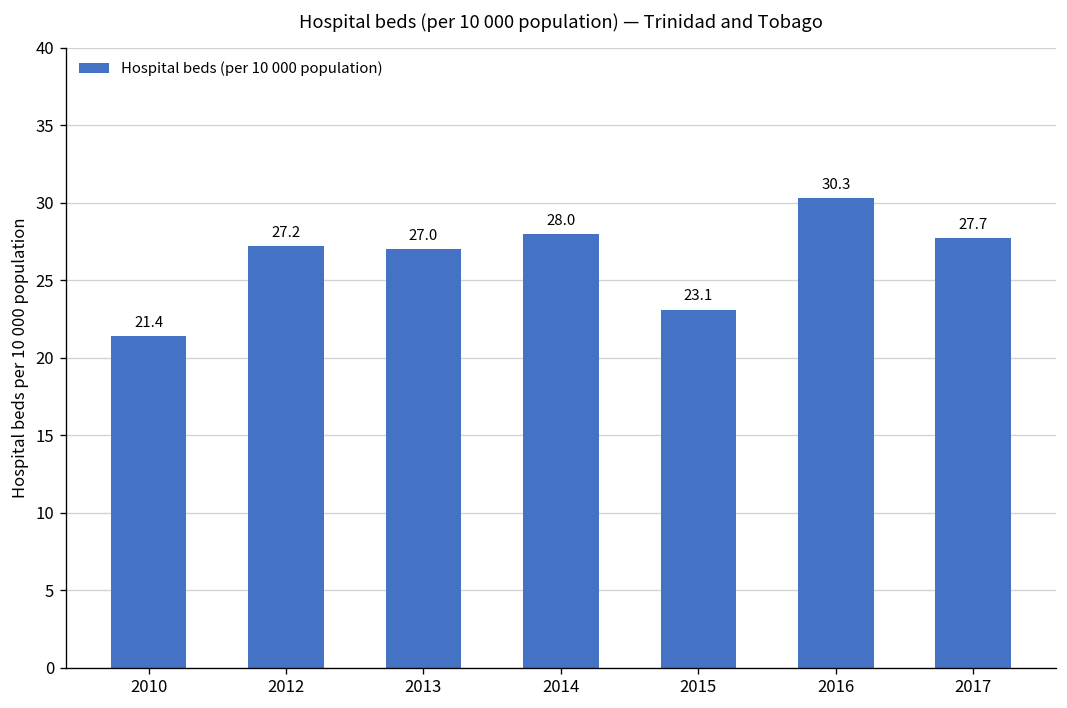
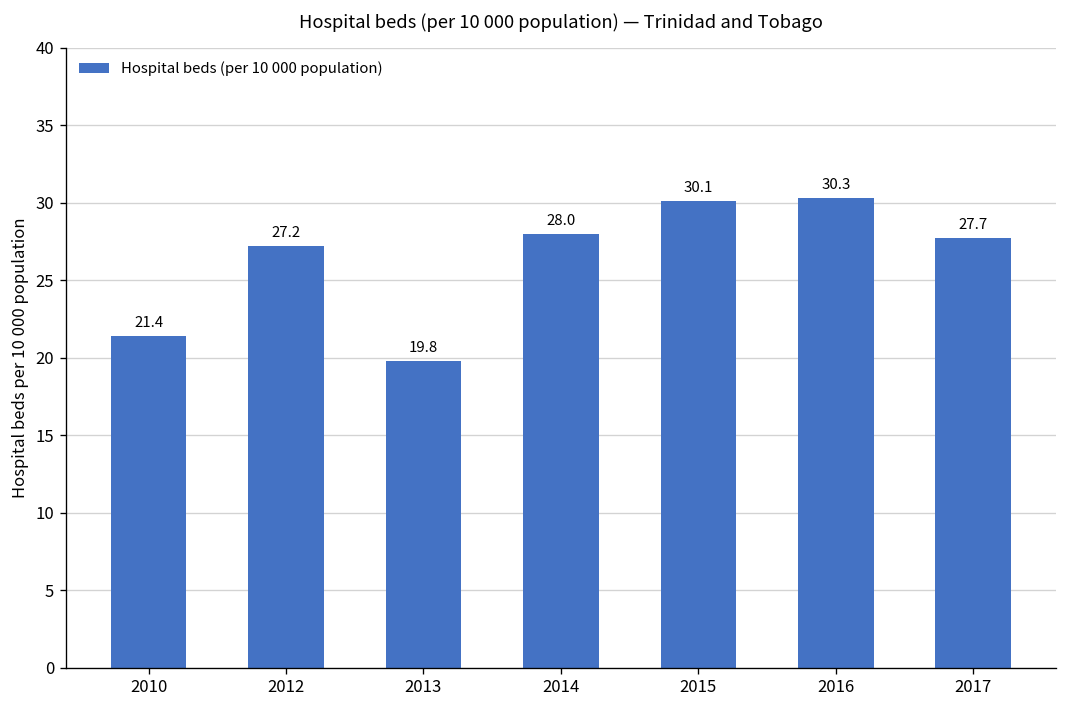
2013: 27.0 -> 19.8
2015: 23.1 -> 30.1
